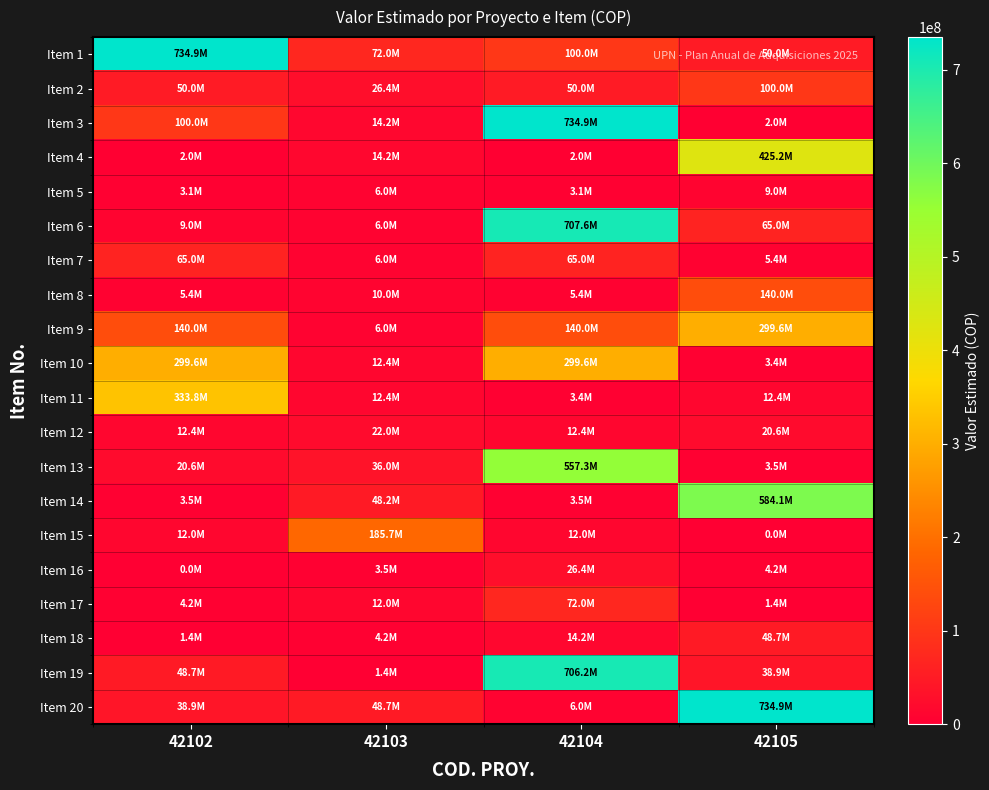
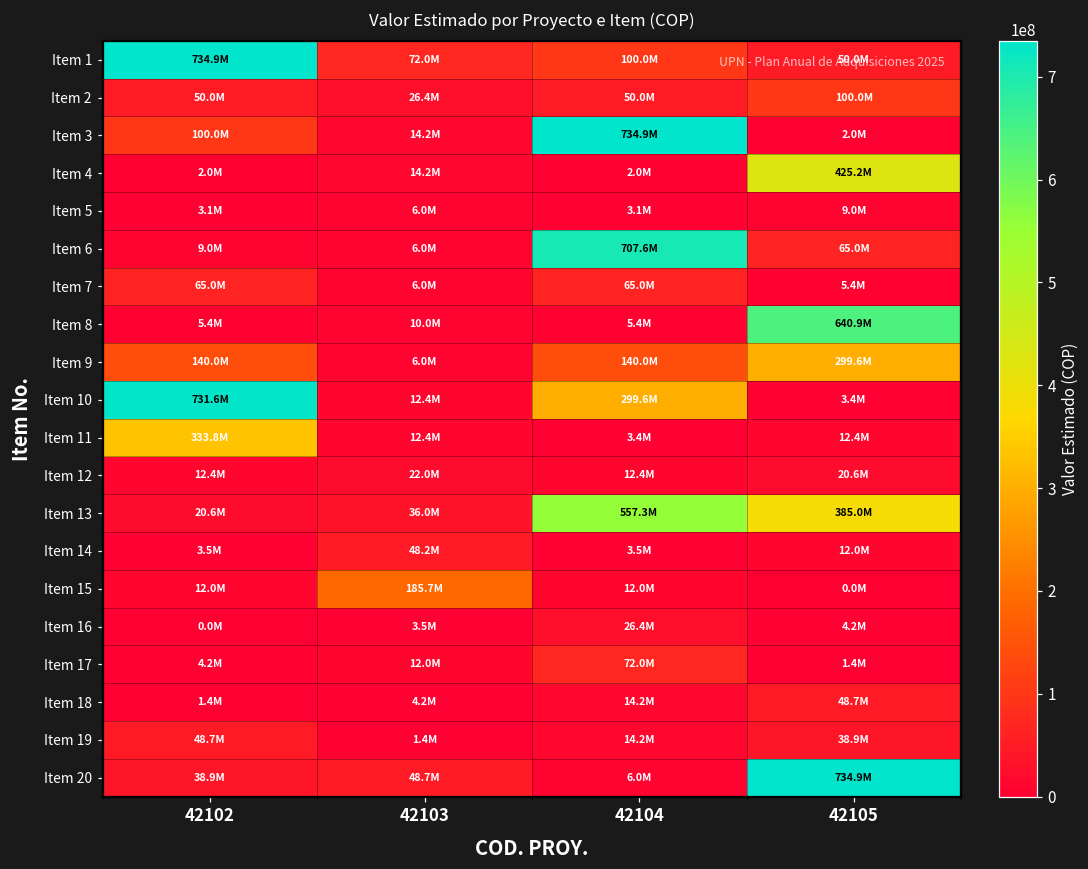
Item 8, 42105: 140.0M -> 640.9M
Item 10, 42102: 299.6M -> 731.6M
Item 13, 42105: 3.5M -> 385.0M
Item 14, 42105: 584.1M -> 12.0M
Item 19, 42104: 706.2M -> 14.2M
